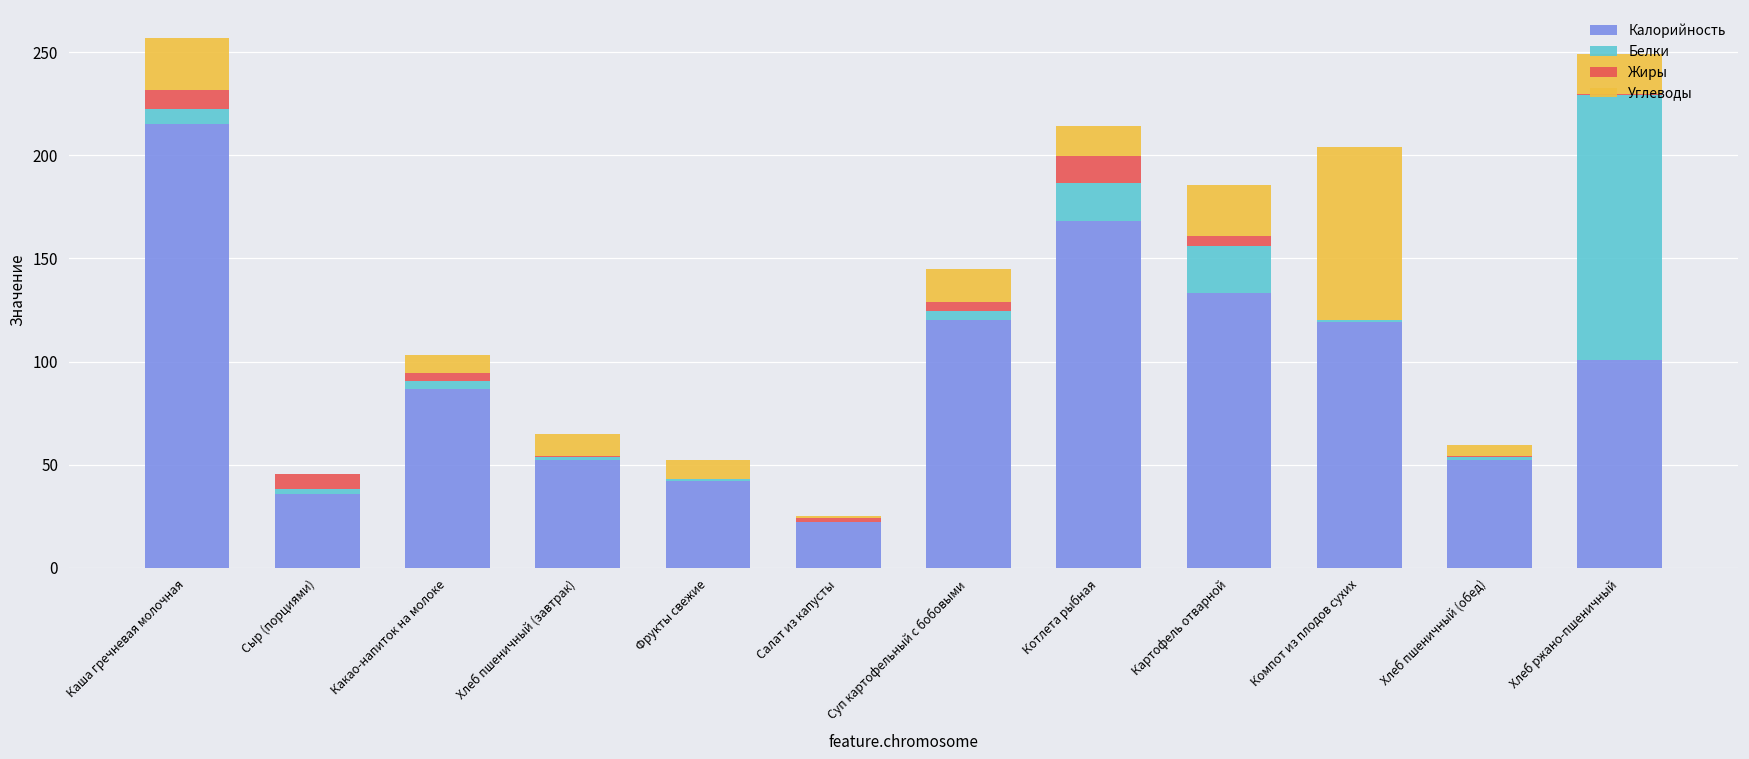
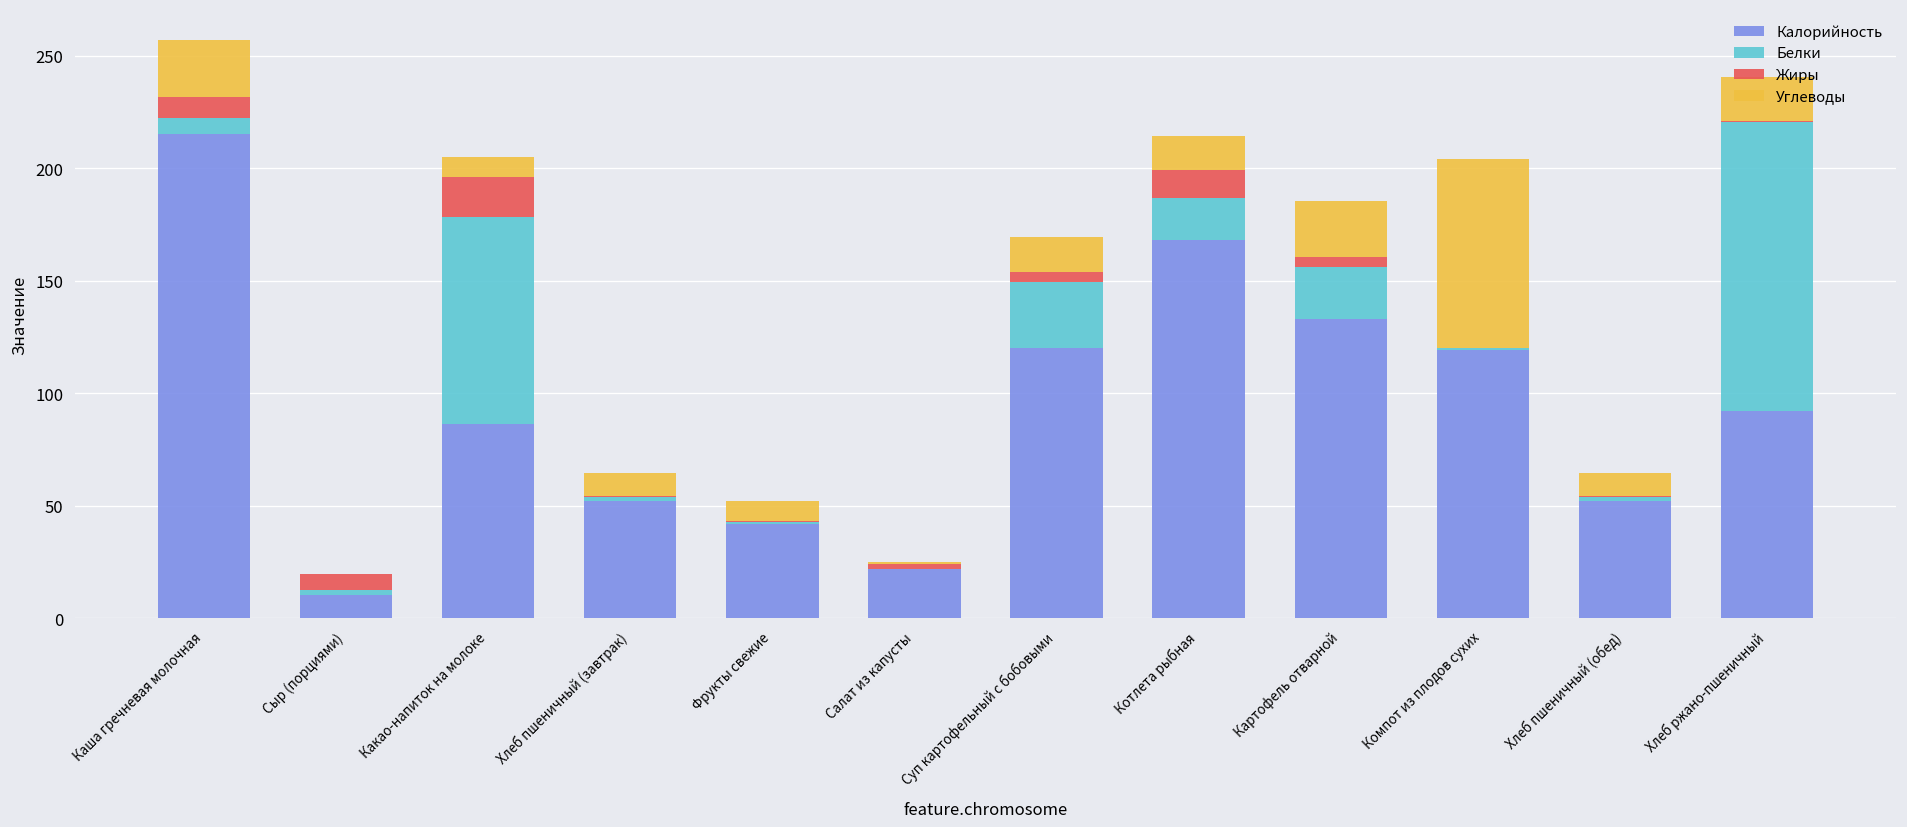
Калорийность, Сыр (порциями): 36 -> 10
Белки, Какао-напиток на молоке: 4 -> 92
Жиры, Какао-напиток на молоке: 4 -> 18
Белки, Суп картофельный с бобовыми: 4 -> 29
Углеводы, Хлеб пшеничный (обед): 5 -> 10
Калорийность, Хлеб ржано-пшеничный: 101 -> 92
